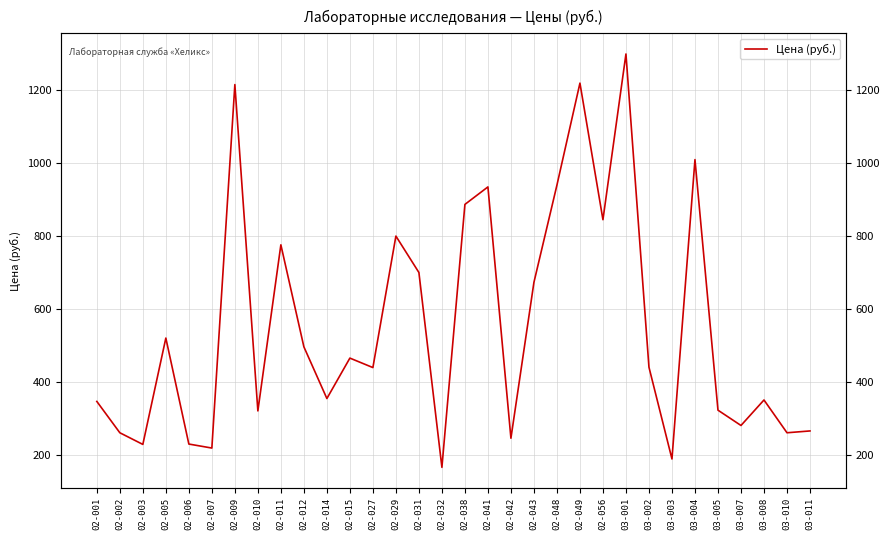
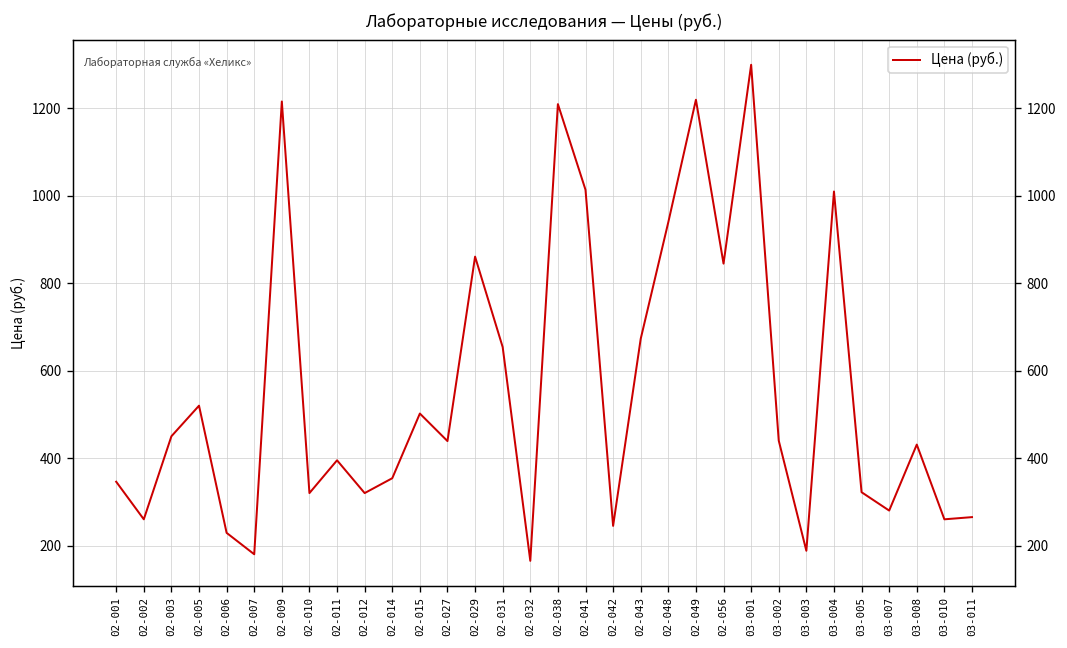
02-003: 230 -> 450
02-007: 220 -> 180
02-011: 780 -> 400
02-012: 500 -> 320
02-015: 470 -> 500
02-029: 800 -> 860
02-031: 700 -> 650
02-038: 890 -> 1210
02-041: 940 -> 1010
03-008: 350 -> 430
